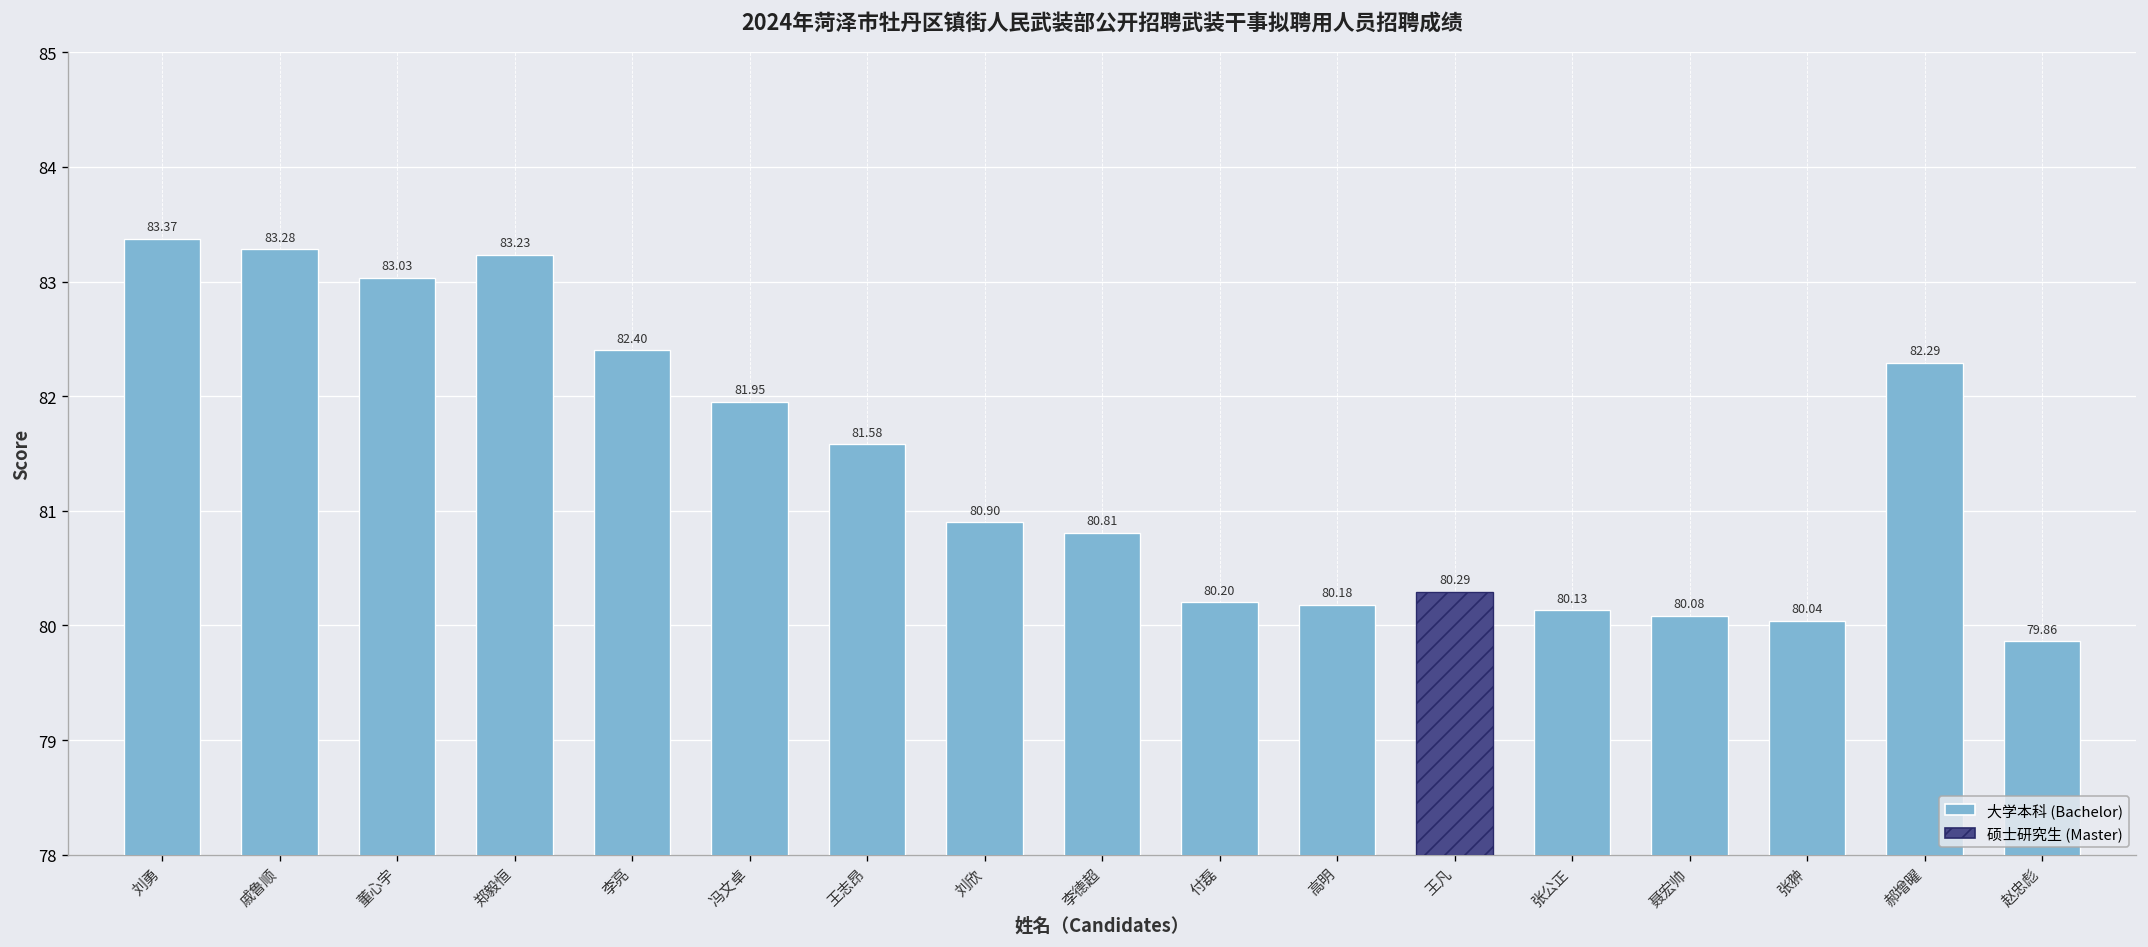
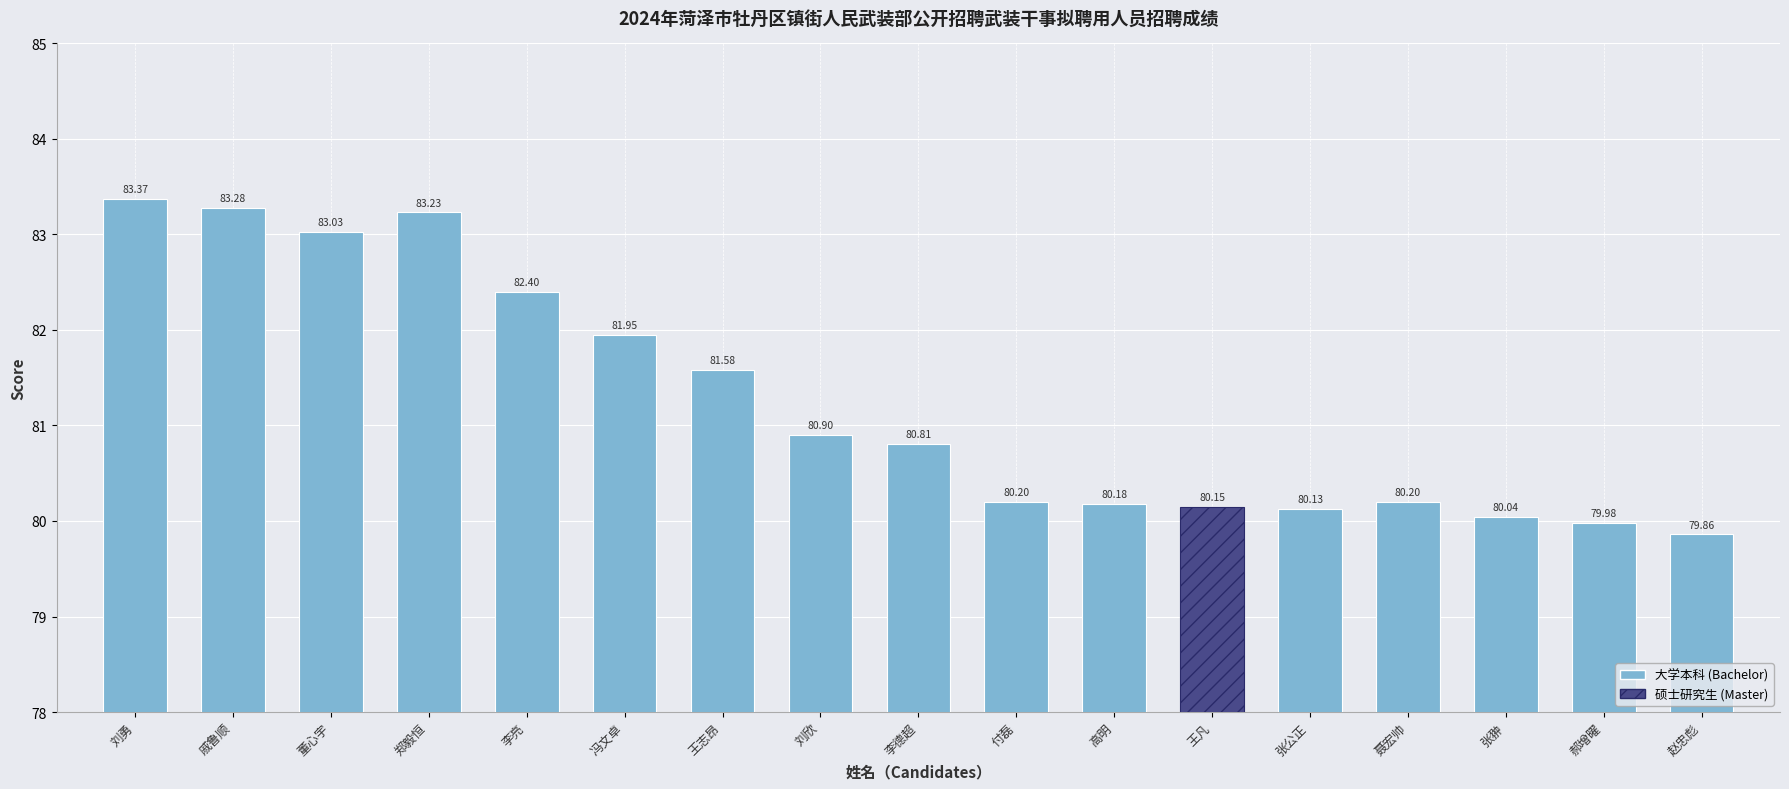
王凡: 80.29 -> 80.15
聂宏帅: 80.08 -> 80.20
郝增曜: 82.29 -> 79.98
